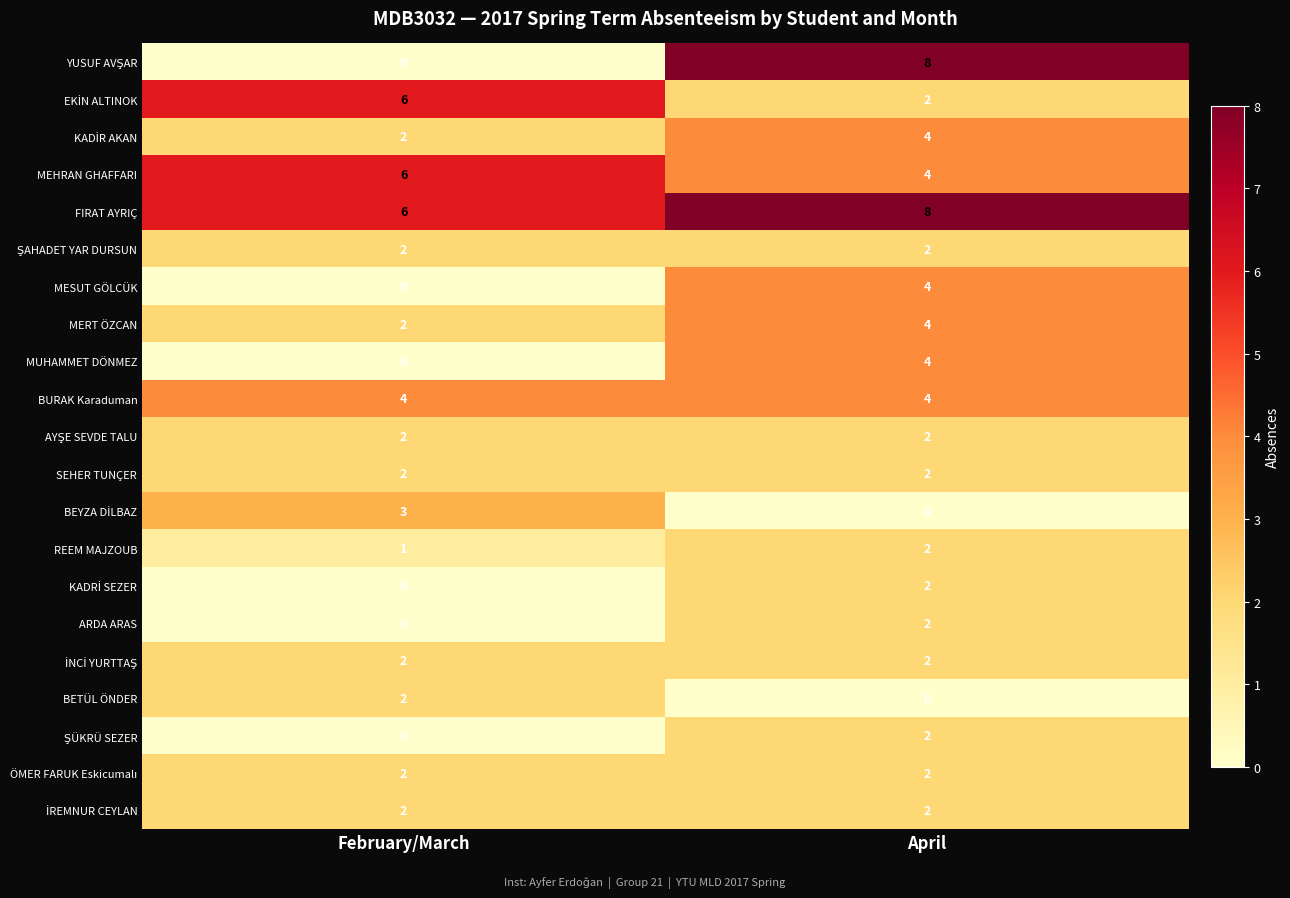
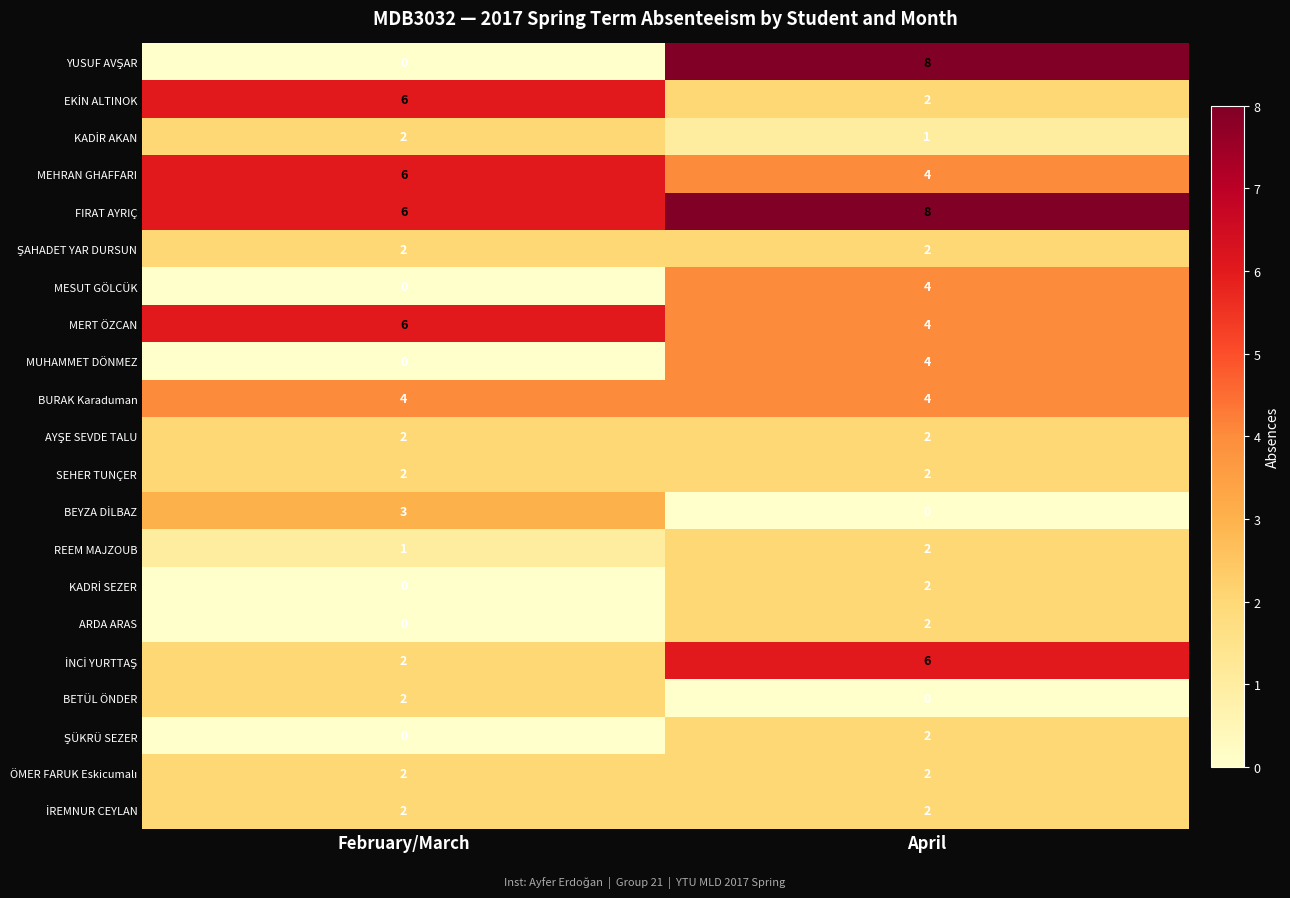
KADİR AKAN, April: 4 -> 1
MERT ÖZCAN, February/March: 2 -> 6
İNCİ YURTTAŞ, April: 2 -> 6
